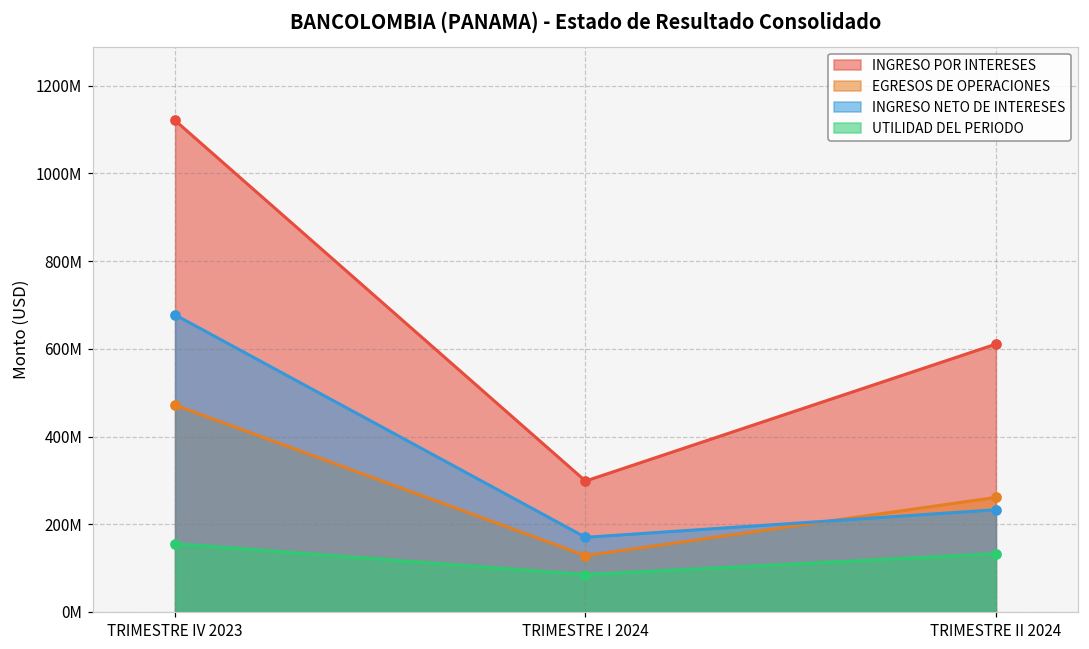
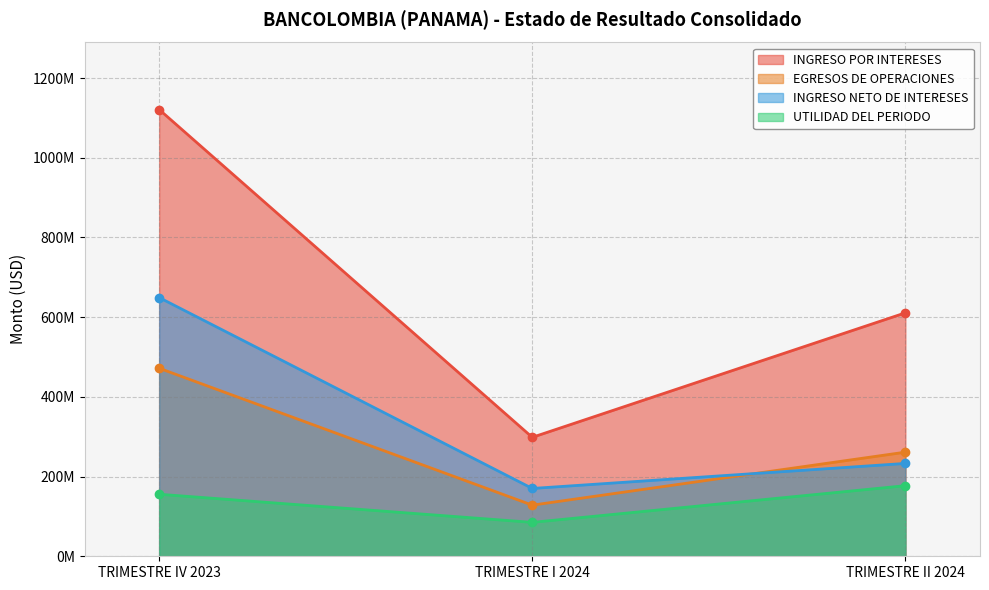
INGRESO NETO DE INTERESES, TRIMESTRE IV 2023: 680000000 -> 650000000
UTILIDAD DEL PERIODO, TRIMESTRE II 2024: 130000000 -> 180000000
